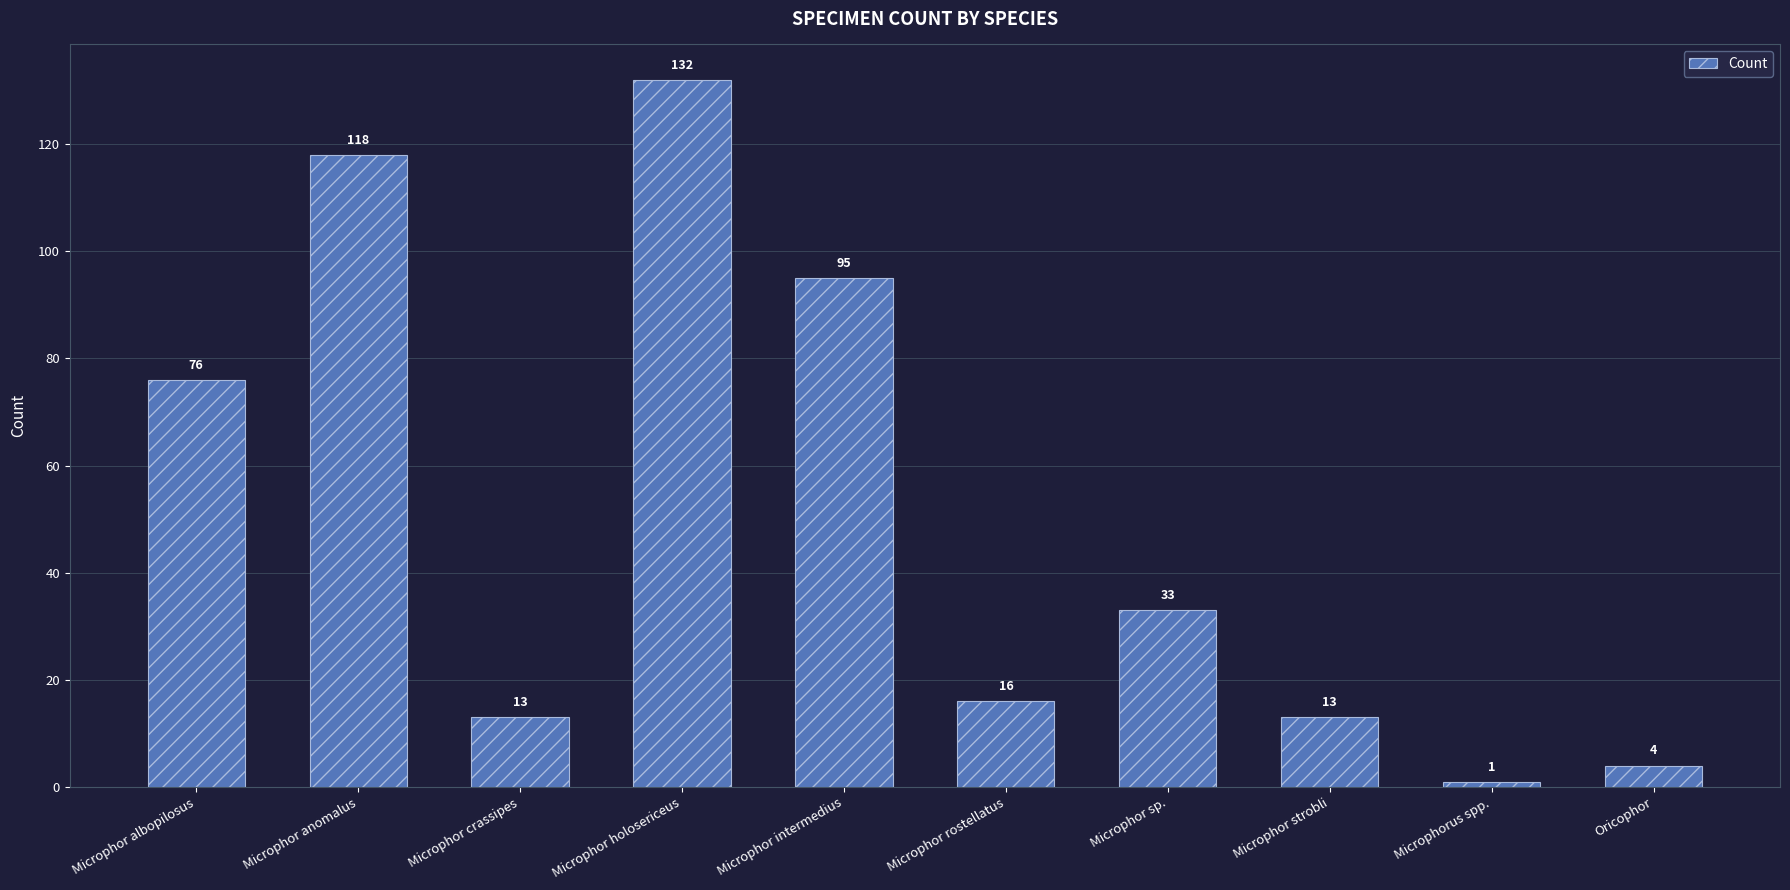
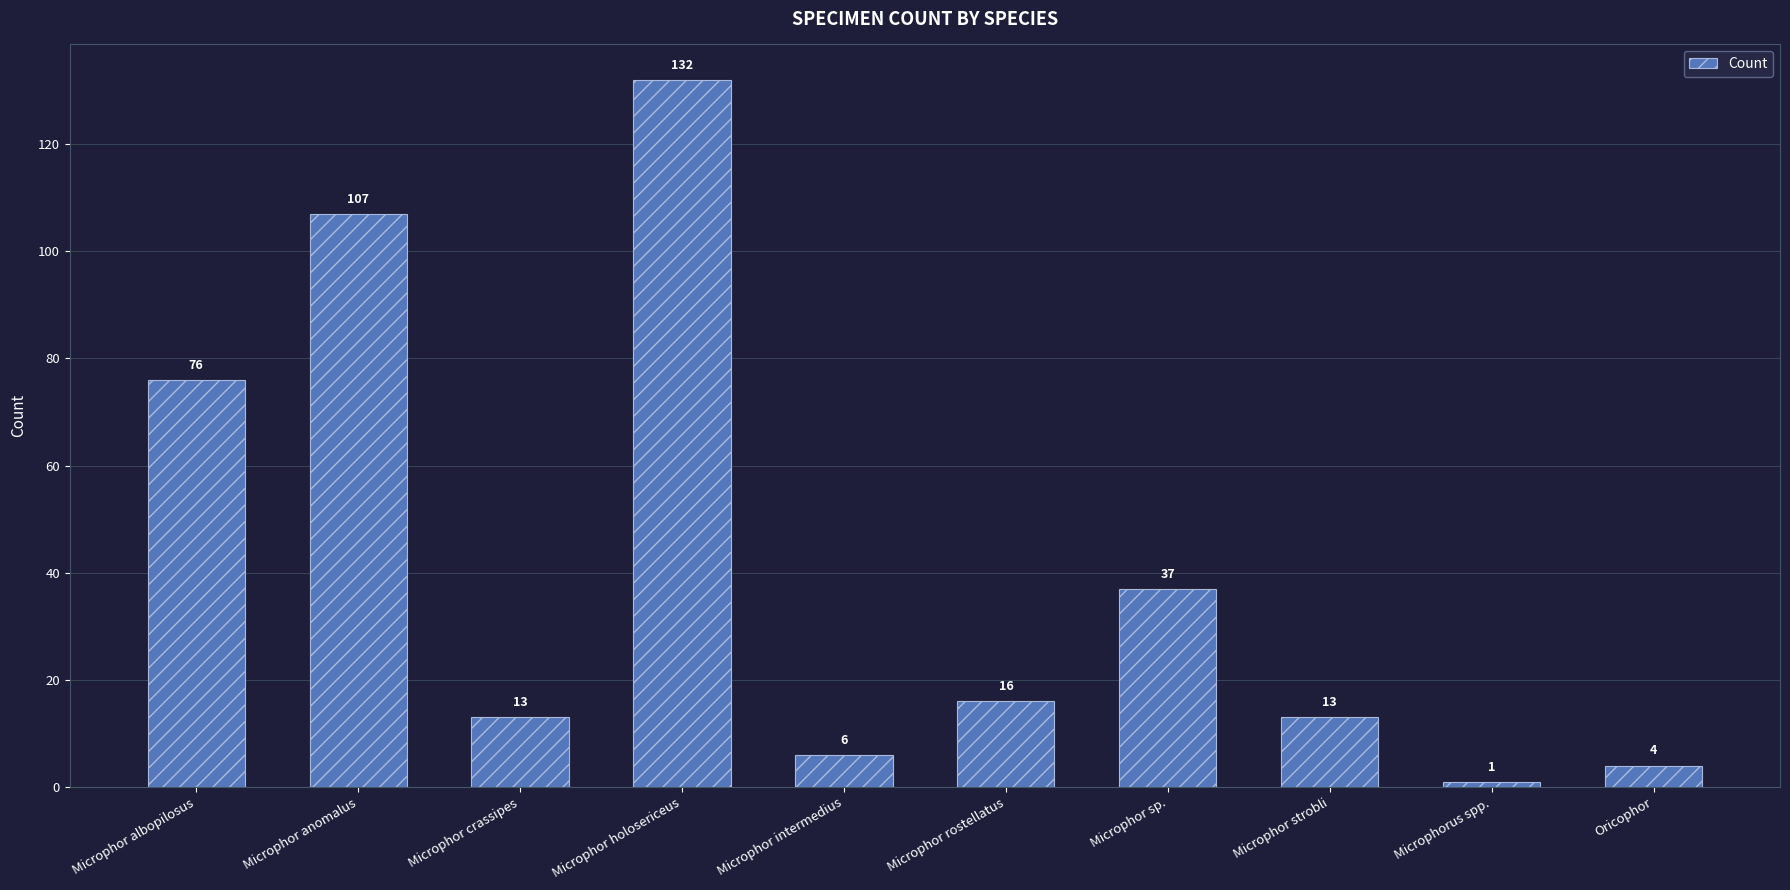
Microphor anomalus: 118 -> 107
Microphor intermedius: 95 -> 6
Microphor sp.: 33 -> 37
